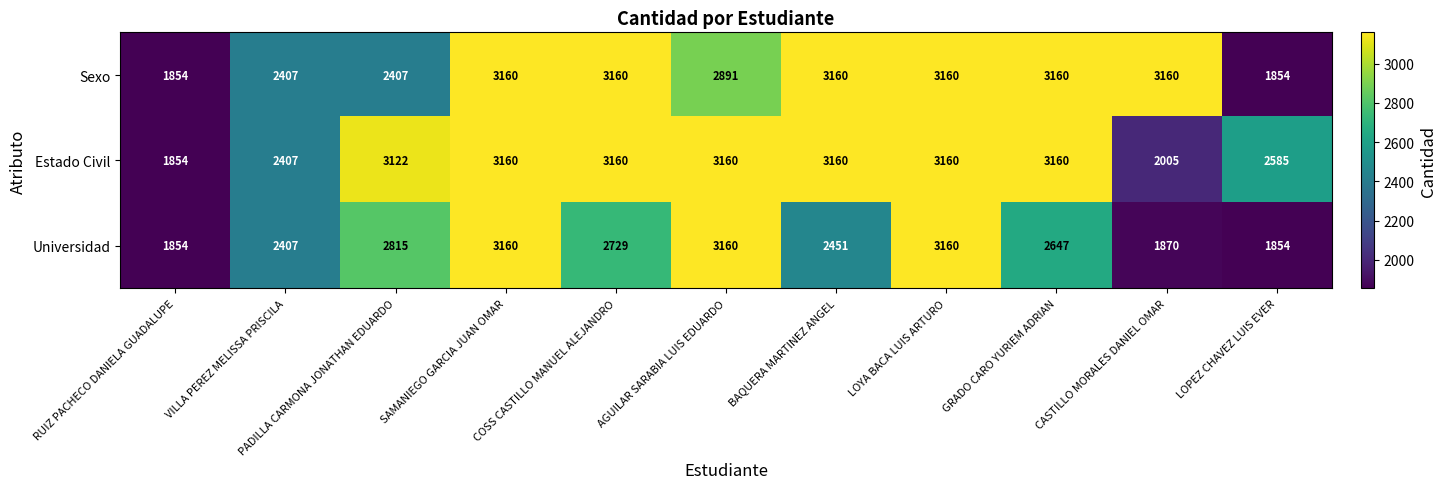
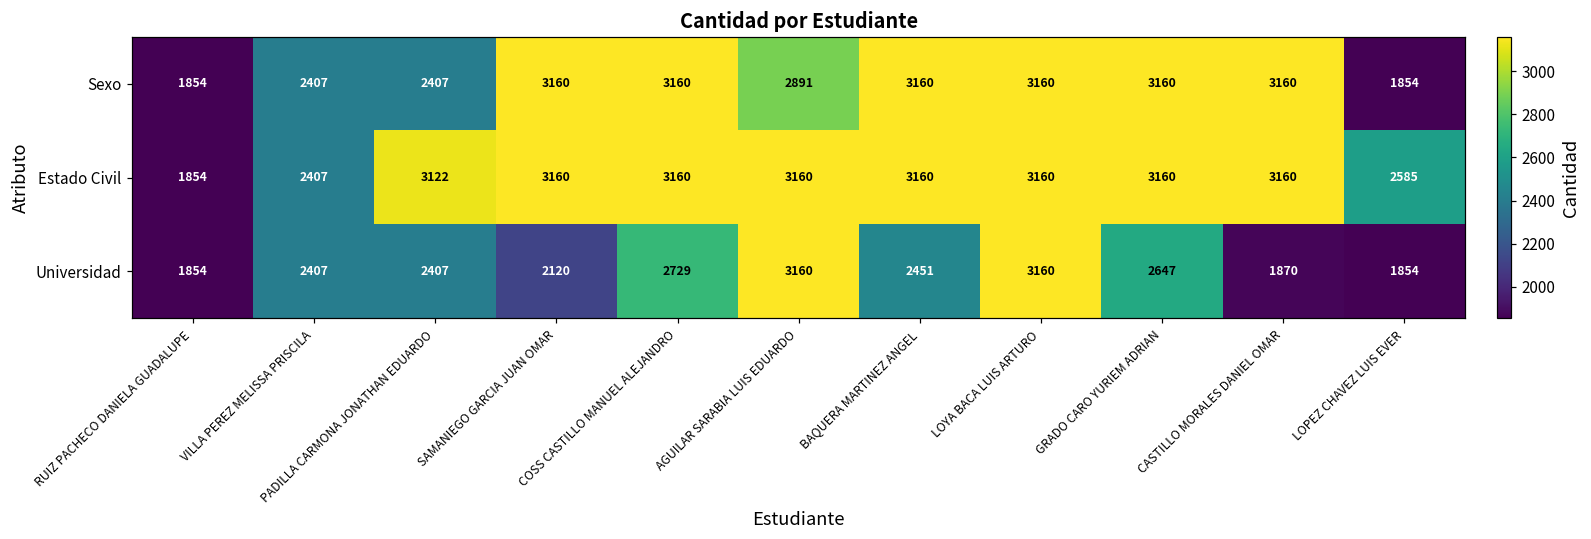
Estado Civil, CASTILLO MORALES DANIEL OMAR: 2005 -> 3160
Universidad, PADILLA CARMONA JONATHAN EDUARDO: 2815 -> 2407
Universidad, SAMANIEGO GARCIA JUAN OMAR: 3160 -> 2120
